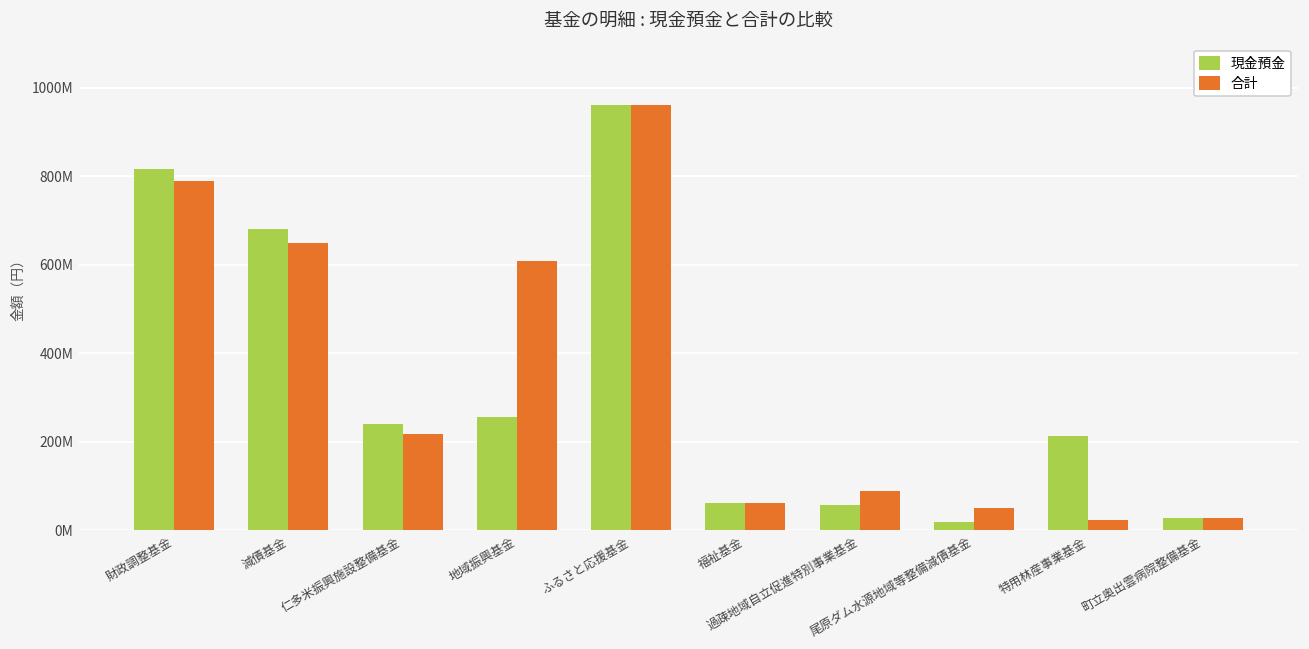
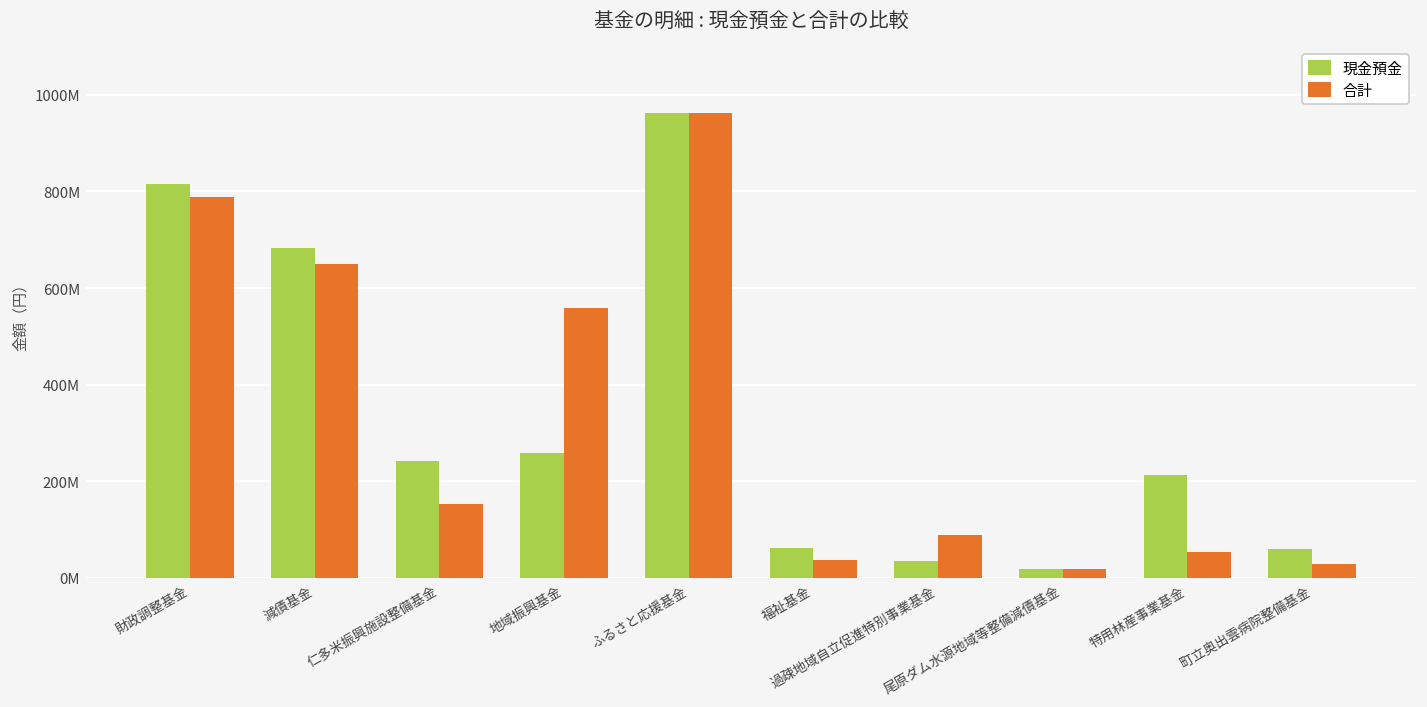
合計, 仁多米振興施設整備基金: 220000000 -> 150000000
合計, 地域振興基金: 610000000 -> 560000000
合計, 福祉基金: 60000000 -> 40000000
現金預金, 過疎地域自立促進特別事業基金: 60000000 -> 40000000
合計, 尾原ダム水源地域等整備減債基金: 50000000 -> 20000000
合計, 特用林産事業基金: 20000000 -> 50000000
現金預金, 町立奥出雲病院整備基金: 30000000 -> 60000000
